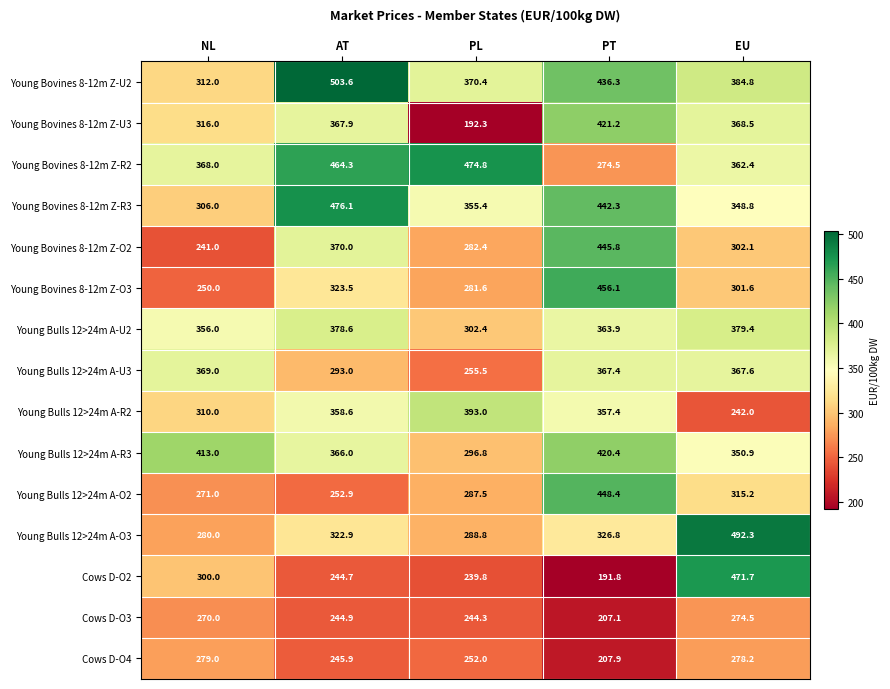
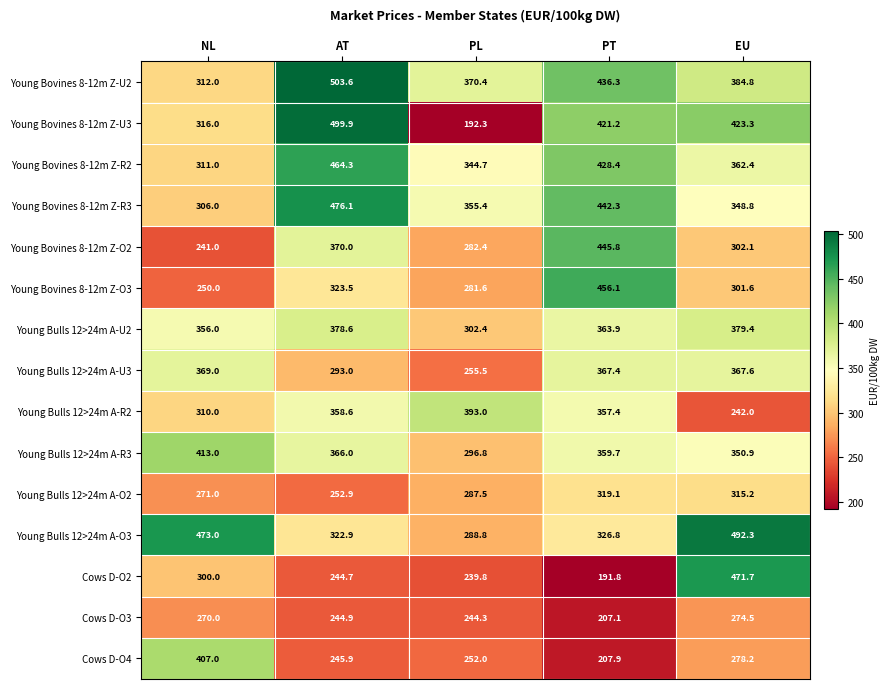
Young Bovines 8-12m Z-U3, AT: 367.9 -> 499.9
Young Bovines 8-12m Z-U3, EU: 368.5 -> 423.3
Young Bovines 8-12m Z-R2, NL: 368.0 -> 311.0
Young Bovines 8-12m Z-R2, PL: 474.8 -> 344.7
Young Bovines 8-12m Z-R2, PT: 274.5 -> 428.4
Young Bulls 12>24m A-R3, PT: 420.4 -> 359.7
Young Bulls 12>24m A-O2, PT: 448.4 -> 319.1
Young Bulls 12>24m A-O3, NL: 280.0 -> 473.0
Cows D-O4, NL: 279.0 -> 407.0
